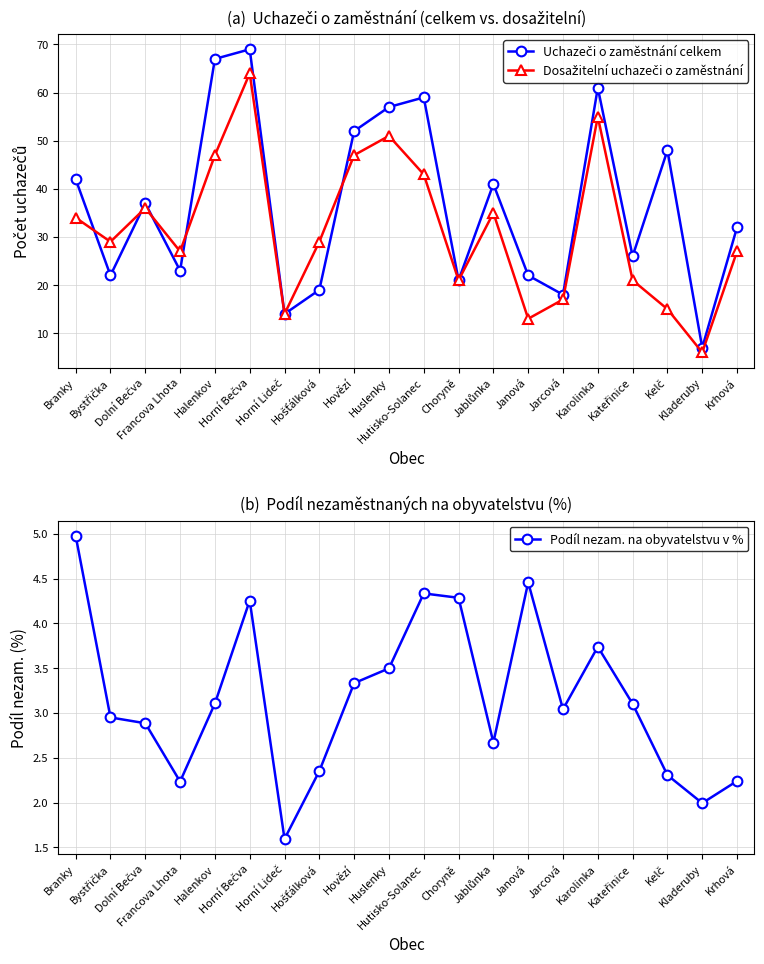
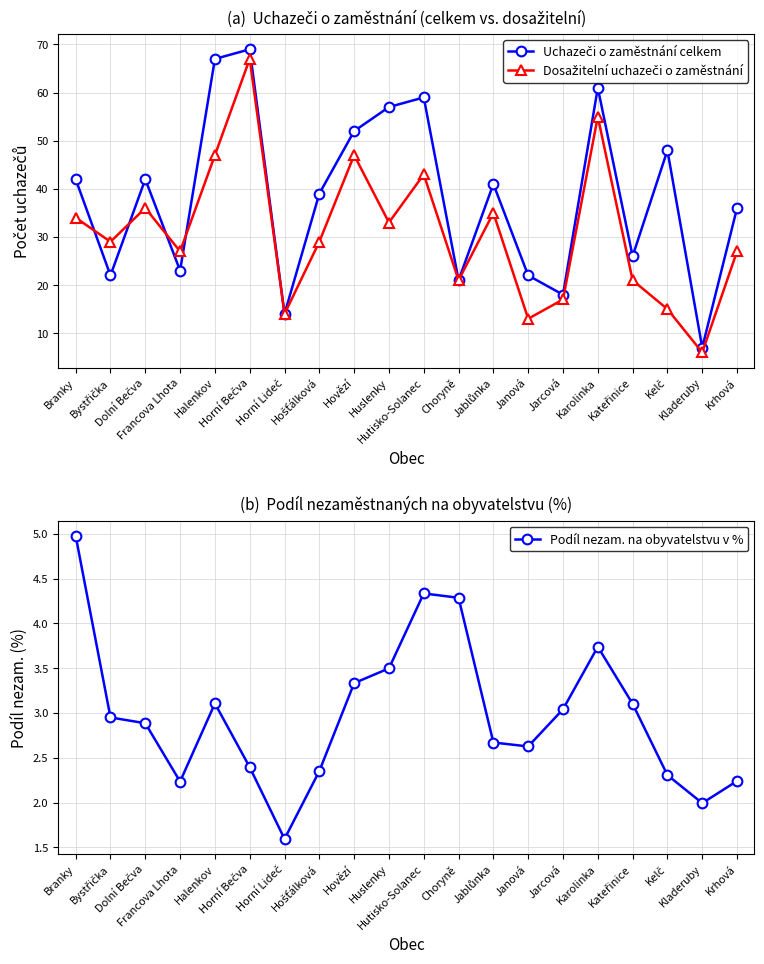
(a) Uchazeči o zaměstnání (celkem vs. dosažitelní), Uchazeči o zaměstnání celkem, Dolní Bečva: 37 -> 42
(a) Uchazeči o zaměstnání (celkem vs. dosažitelní), Dosažitelní uchazeči o zaměstnání, Horní Bečva: 64 -> 67
(a) Uchazeči o zaměstnání (celkem vs. dosažitelní), Uchazeči o zaměstnání celkem, Hošťálková: 19 -> 39
(a) Uchazeči o zaměstnání (celkem vs. dosažitelní), Dosažitelní uchazeči o zaměstnání, Huslenky: 51 -> 33
(a) Uchazeči o zaměstnání (celkem vs. dosažitelní), Uchazeči o zaměstnání celkem, Krhová: 32 -> 36
(b) Podíl nezaměstnaných na obyvatelstvu (%), Horní Bečva: 4.3 -> 2.4
(b) Podíl nezaměstnaných na obyvatelstvu (%), Janová: 4.5 -> 2.6
